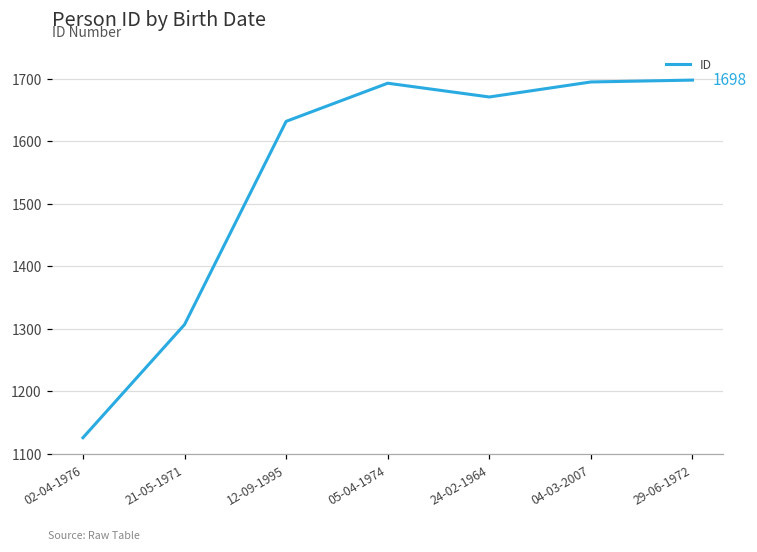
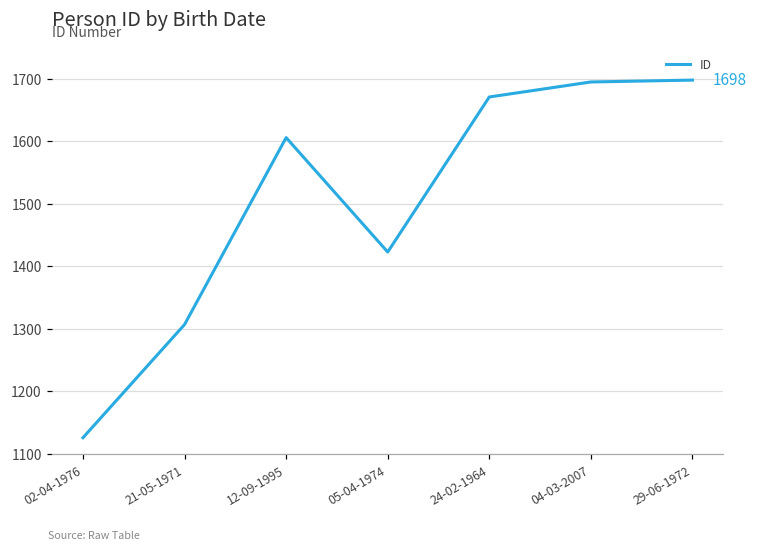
12-09-1995: 1630 -> 1610
05-04-1974: 1690 -> 1420
